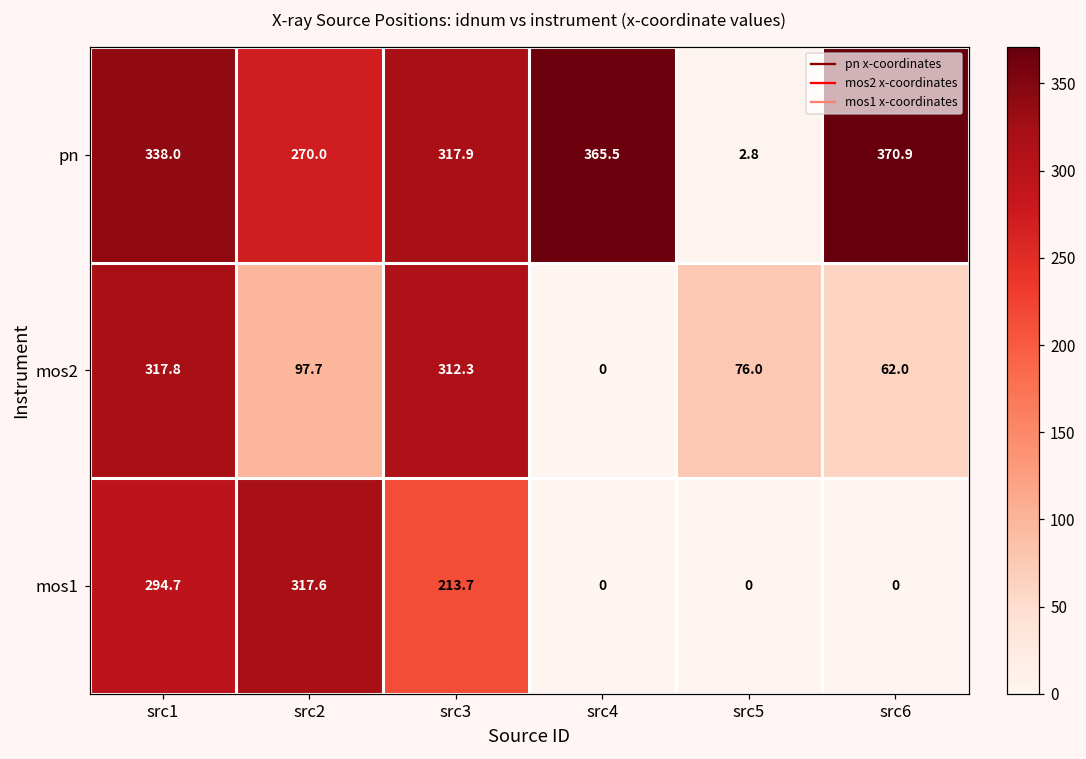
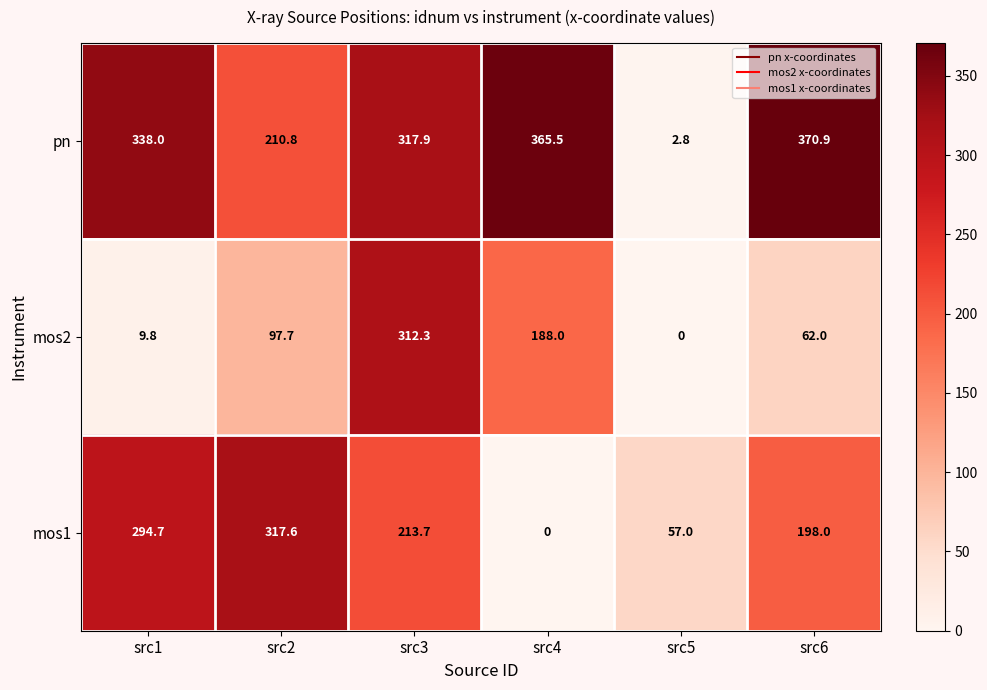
pn, src2: 270.0 -> 210.8
mos2, src1: 317.8 -> 9.8
mos2, src4: 0 -> 188.0
mos2, src5: 76.0 -> 0
mos1, src5: 0 -> 57.0
mos1, src6: 0 -> 198.0
